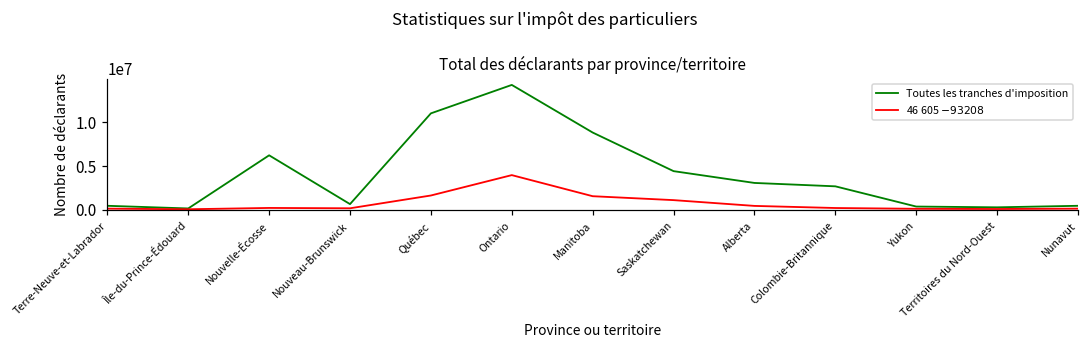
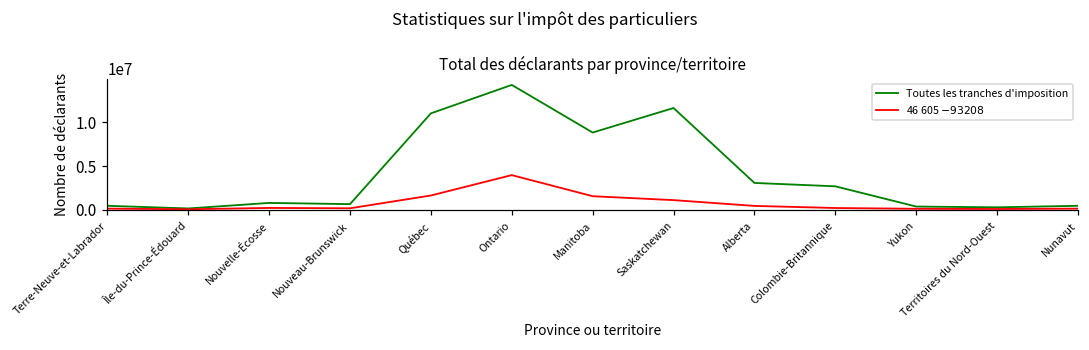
Toutes les tranches d'imposition, Nouvelle-Écosse: 6000000 -> 1000000
Toutes les tranches d'imposition, Saskatchewan: 4000000 -> 12000000
